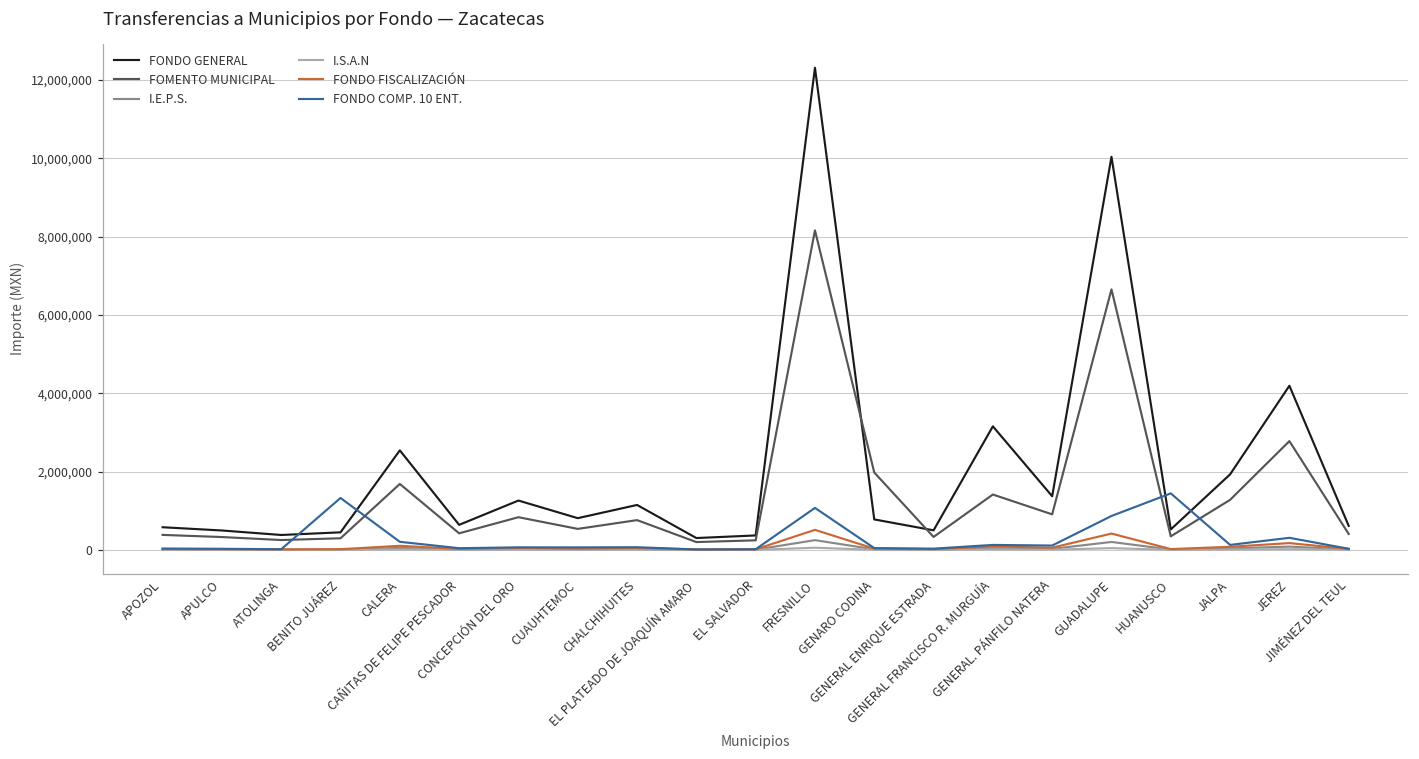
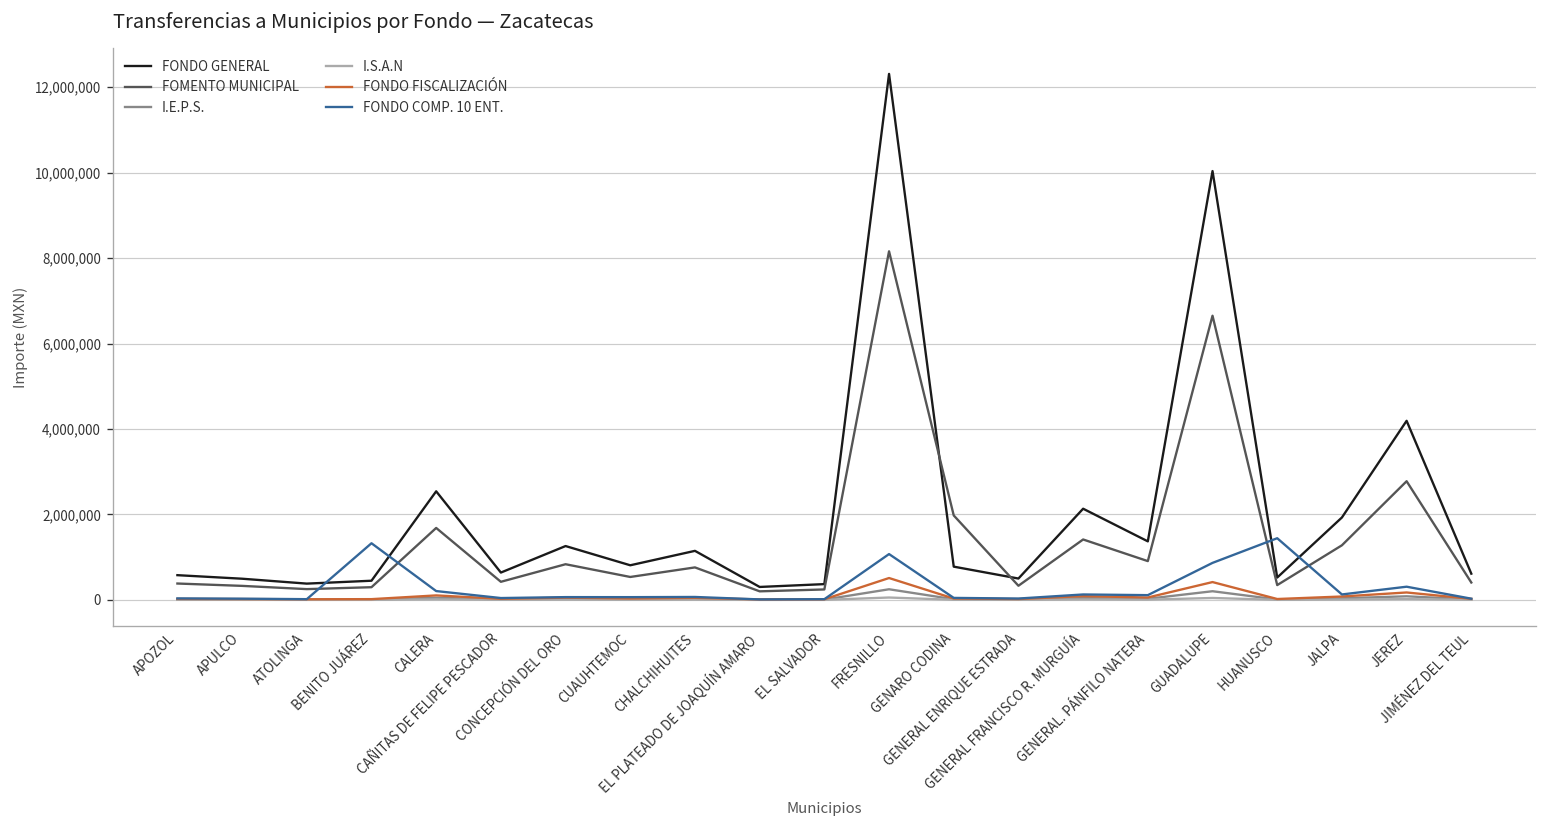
FONDO GENERAL, GENERAL FRANCISCO R. MURGUÍA: 3,200,000 -> 2,100,000
